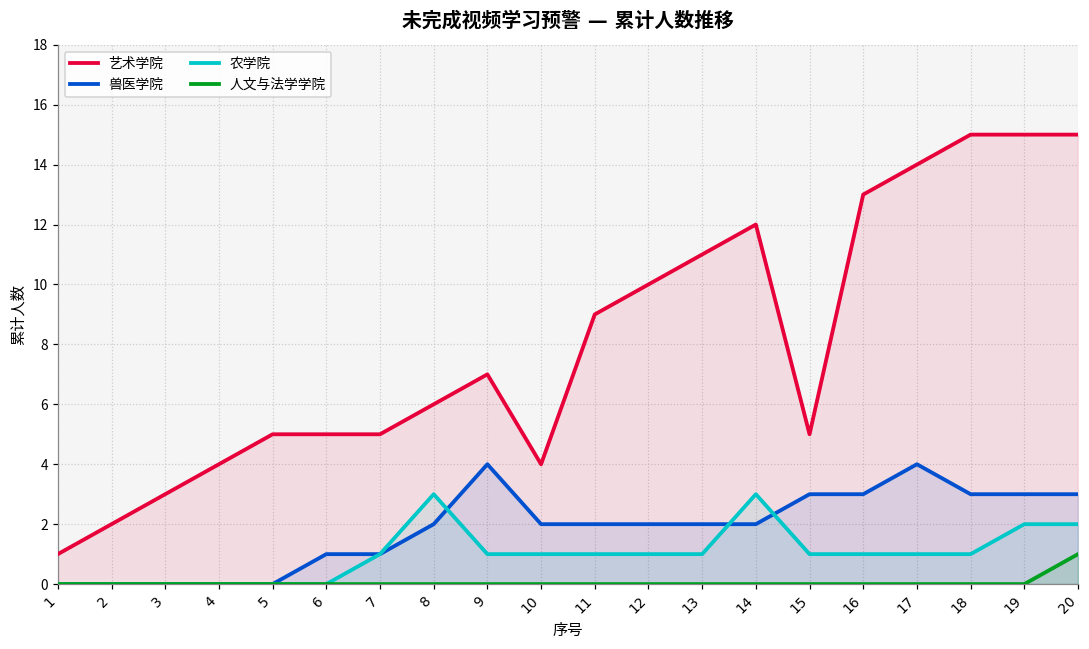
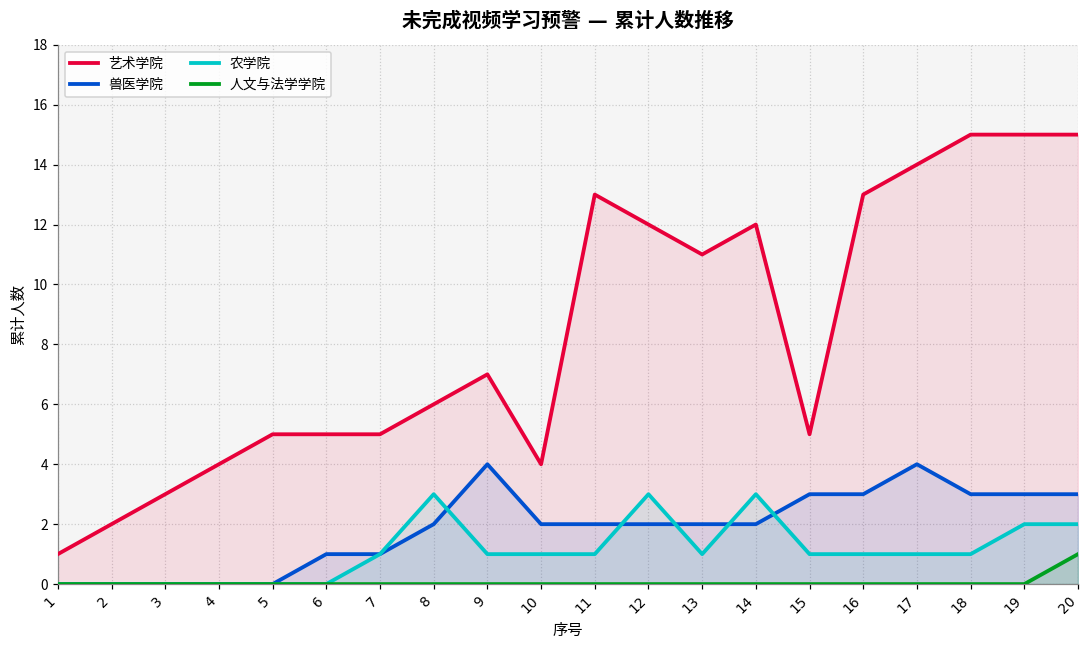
艺术学院, 11: 9 -> 13
艺术学院, 12: 10 -> 12
农学院, 12: 1 -> 3
